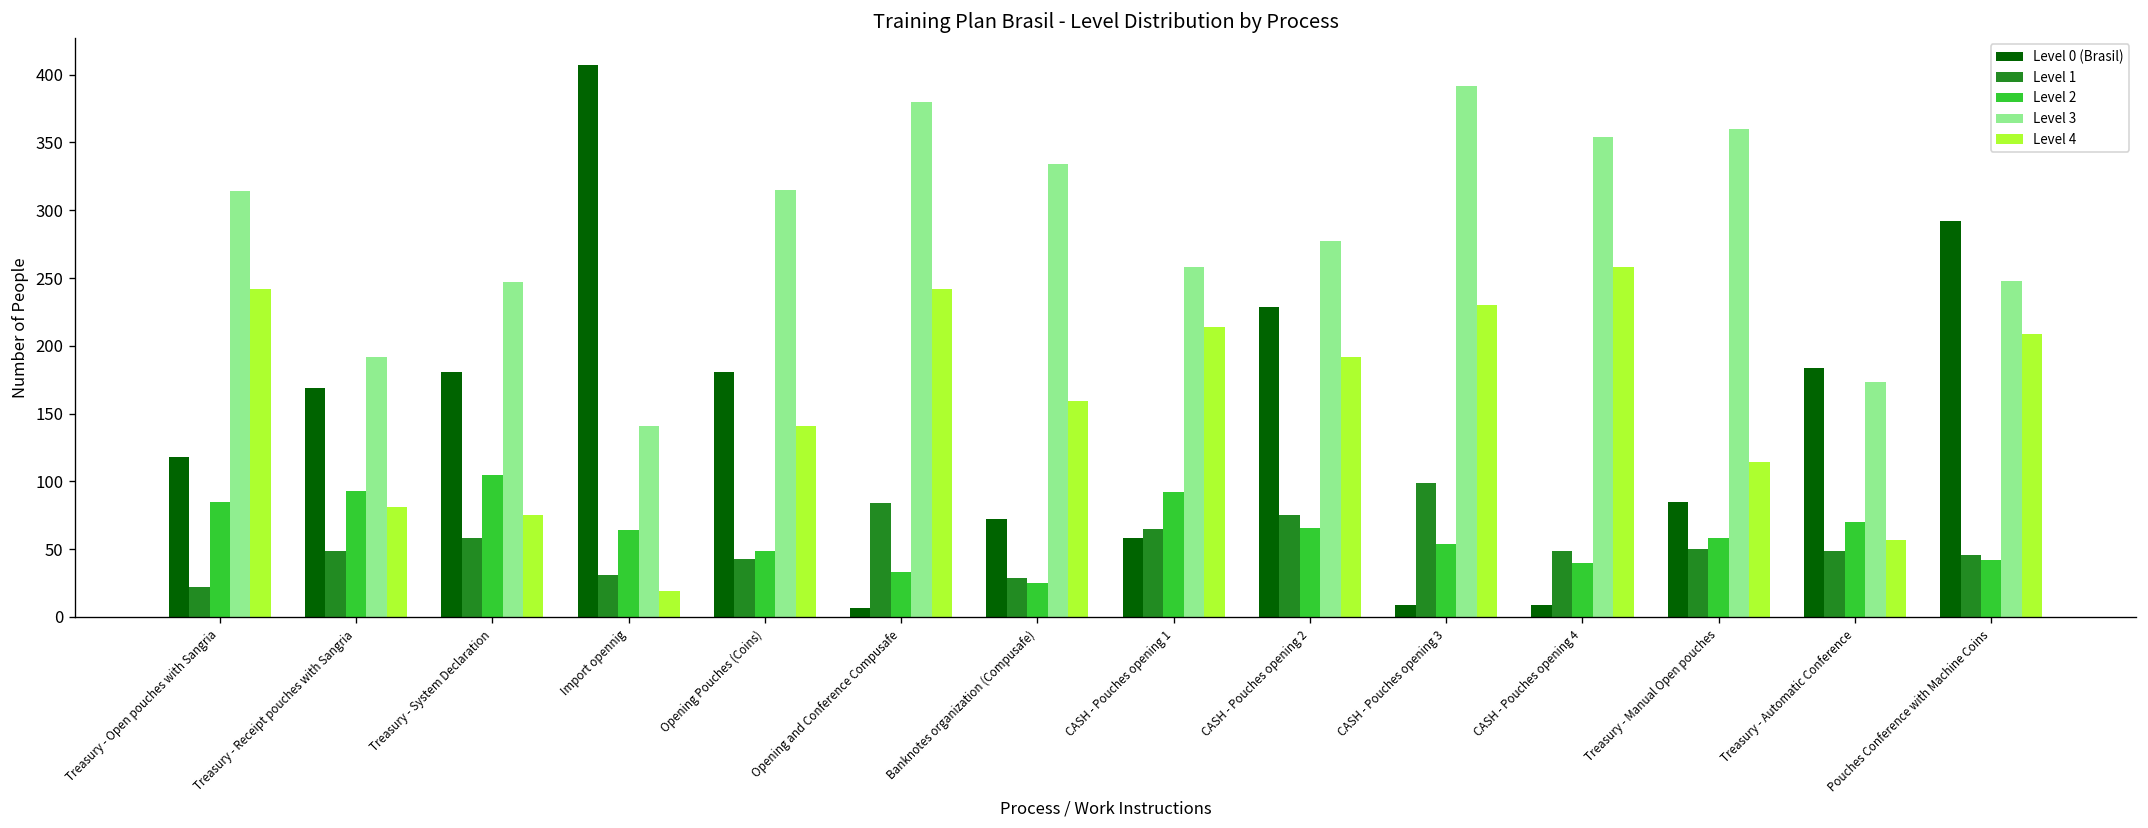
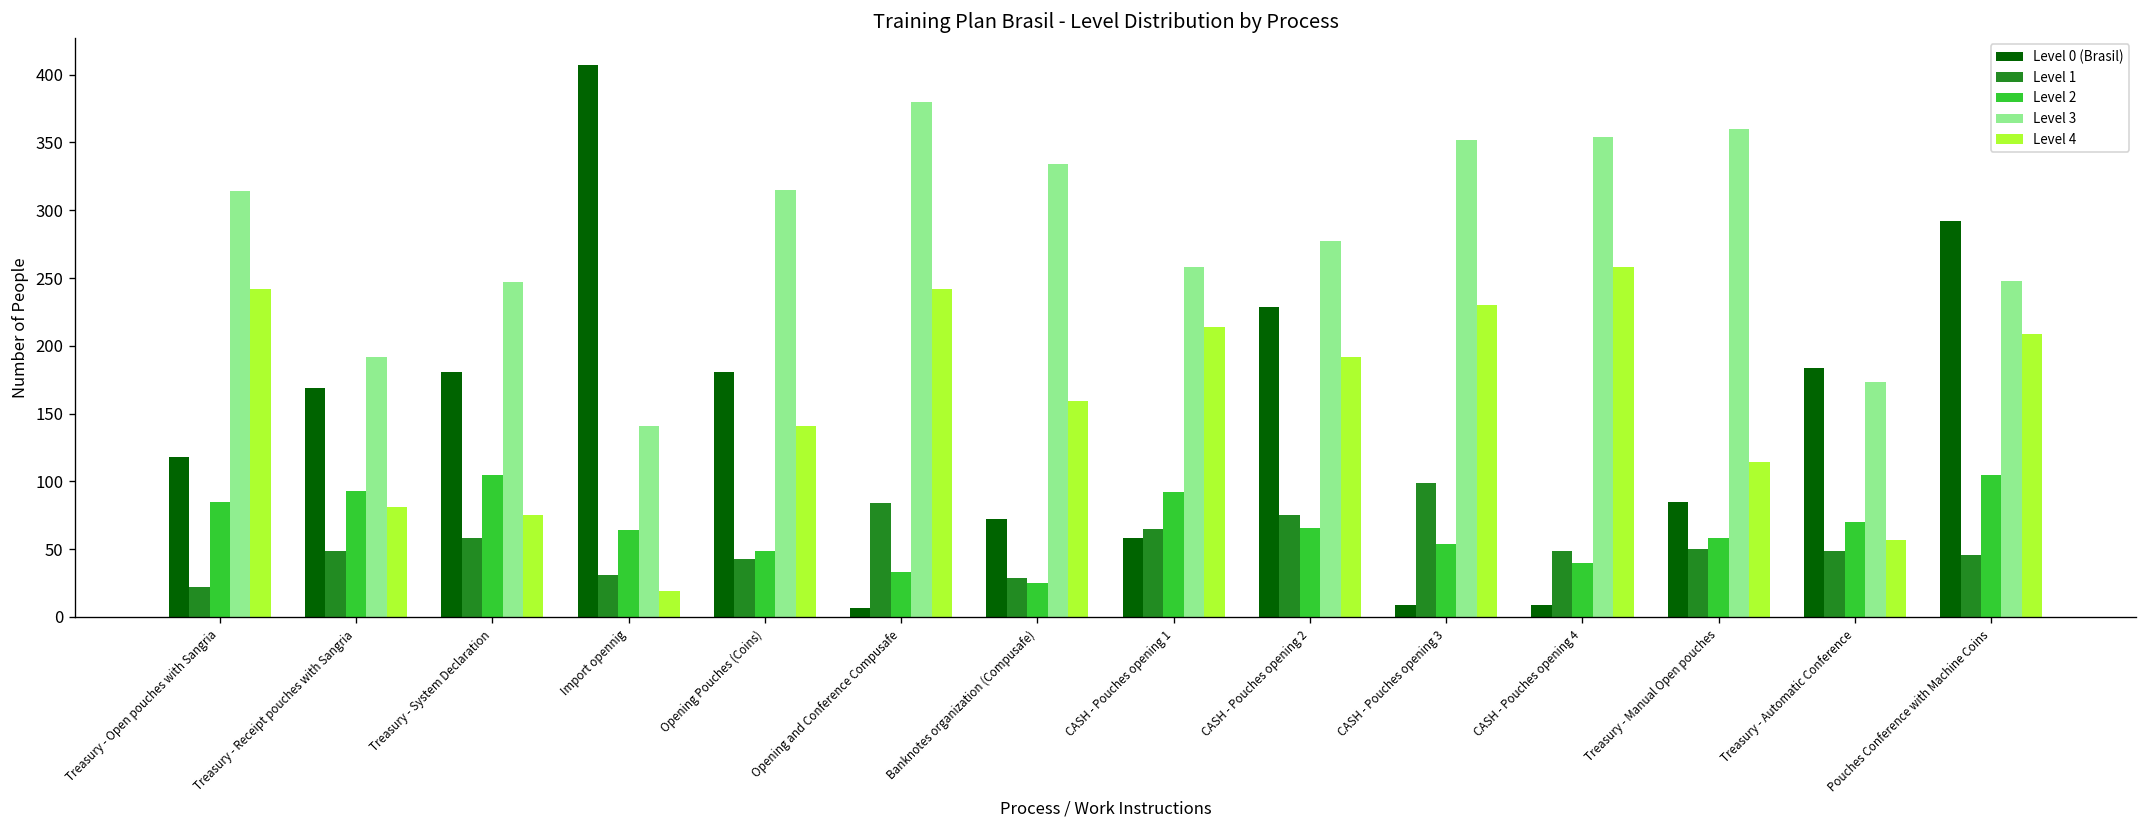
Level 3, CASH - Pouches opening 3: 392 -> 352
Level 2, Pouches Conference with Machine Coins: 42 -> 105
